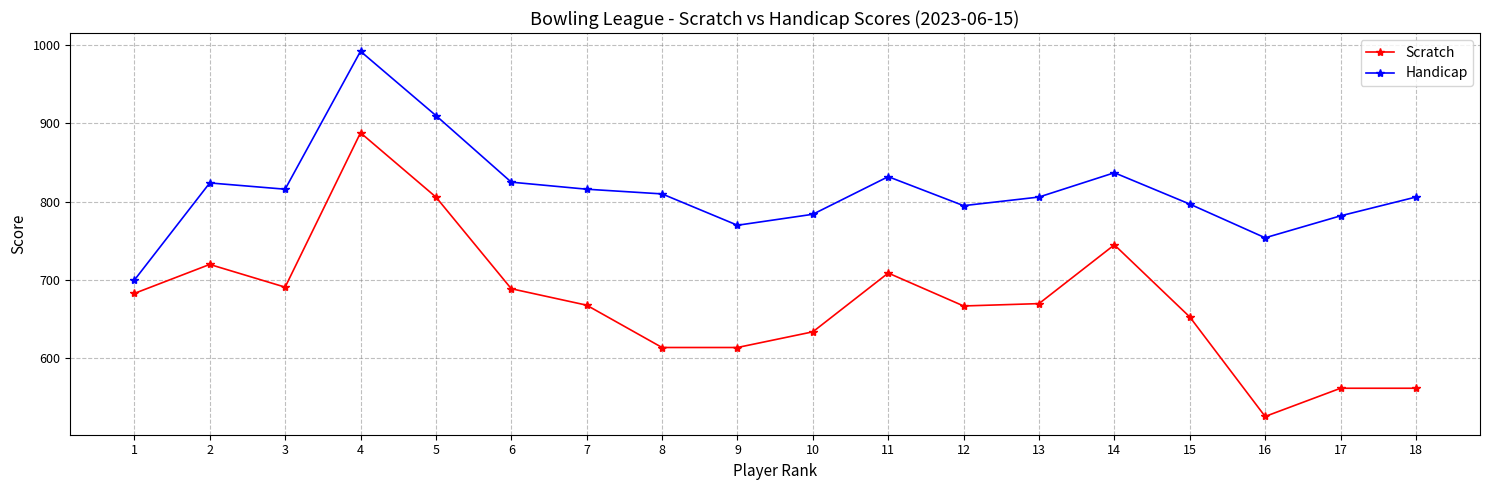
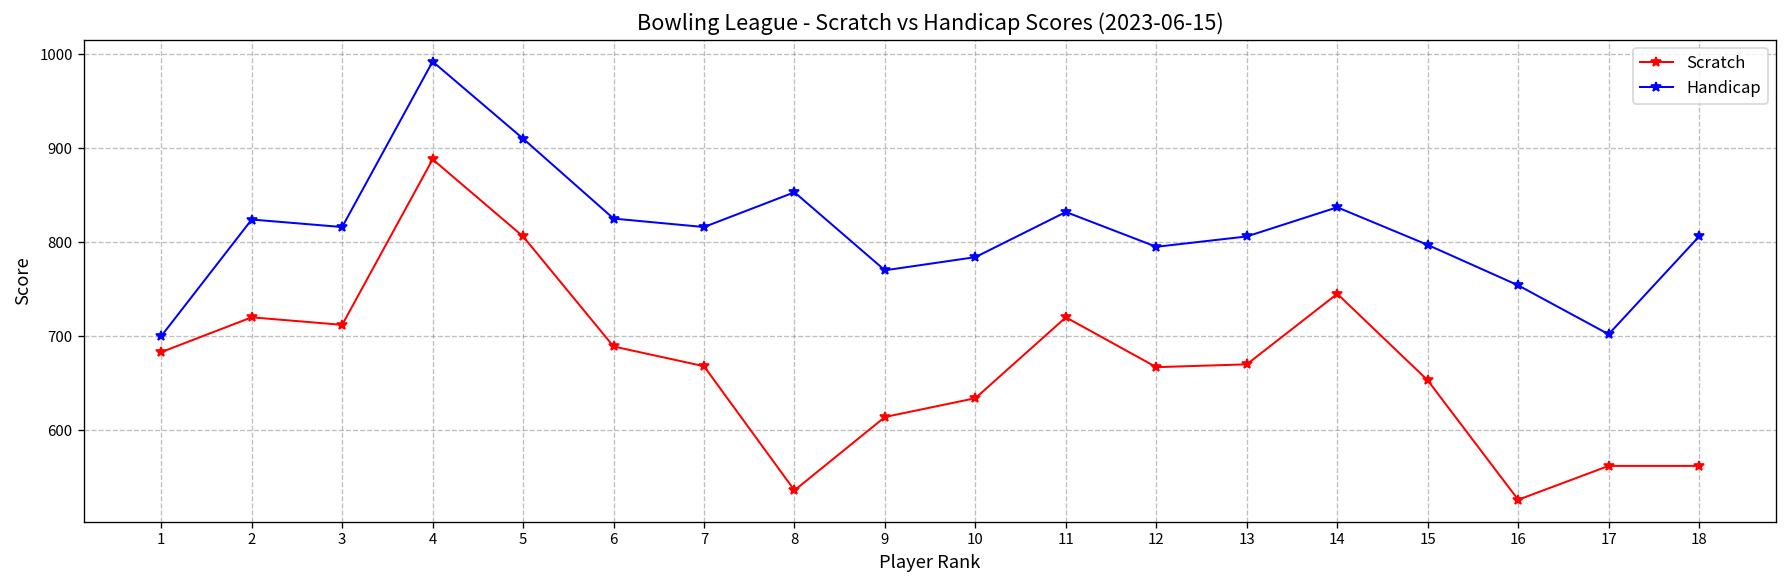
Scratch, 3: 690 -> 710
Scratch, 8: 610 -> 540
Handicap, 8: 810 -> 850
Scratch, 11: 710 -> 720
Handicap, 17: 780 -> 700
